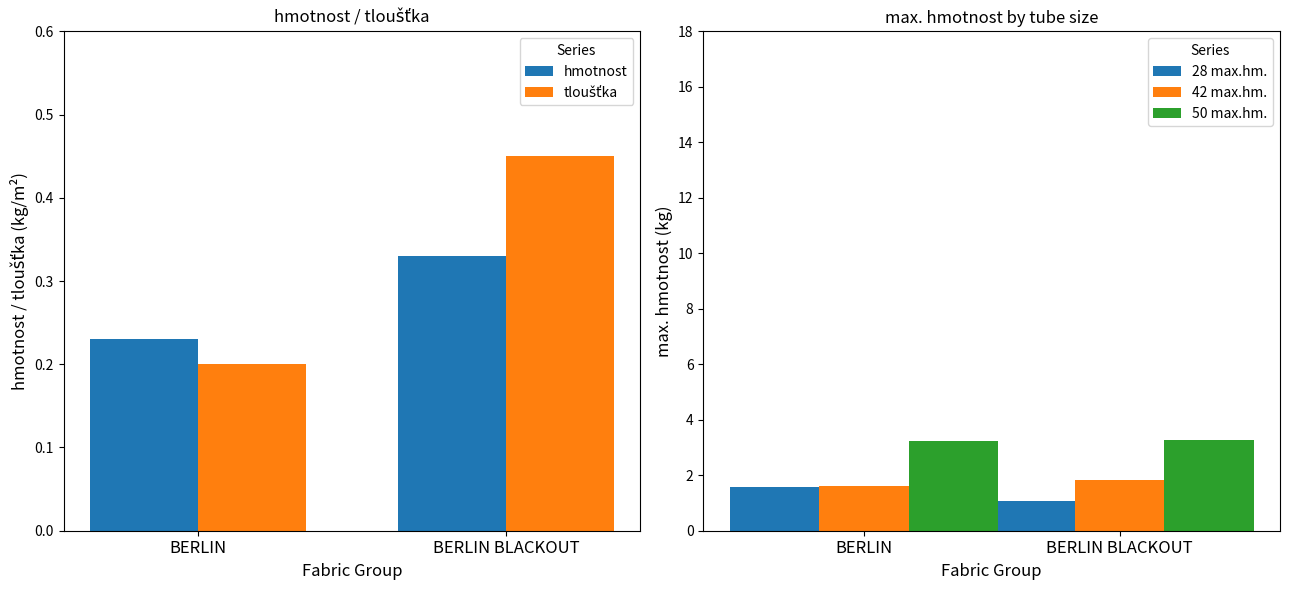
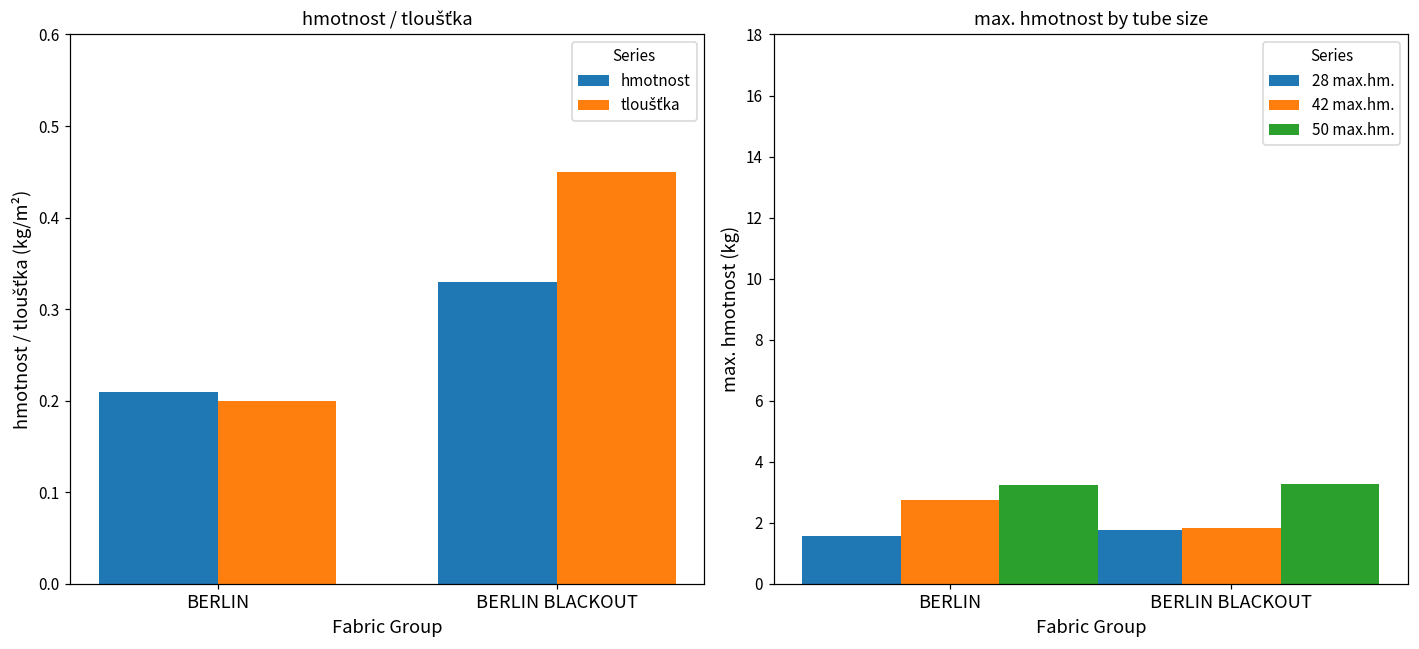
hmotnost / tloušťka, hmotnost, BERLIN: 0.23 -> 0.21
max. hmotnost by tube size, 42 max.hm., BERLIN: 1.6 -> 2.8
max. hmotnost by tube size, 28 max.hm., BERLIN BLACKOUT: 1.1 -> 1.8
